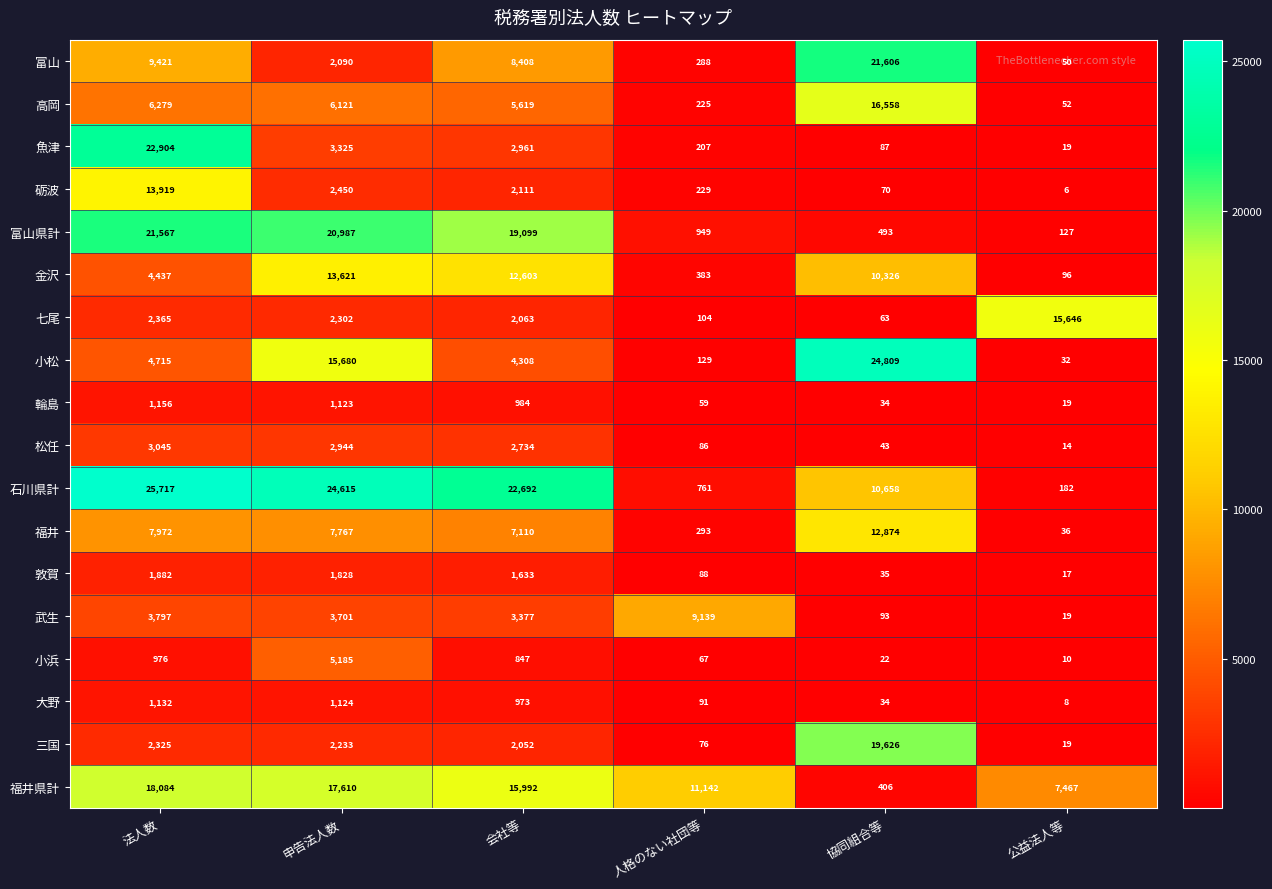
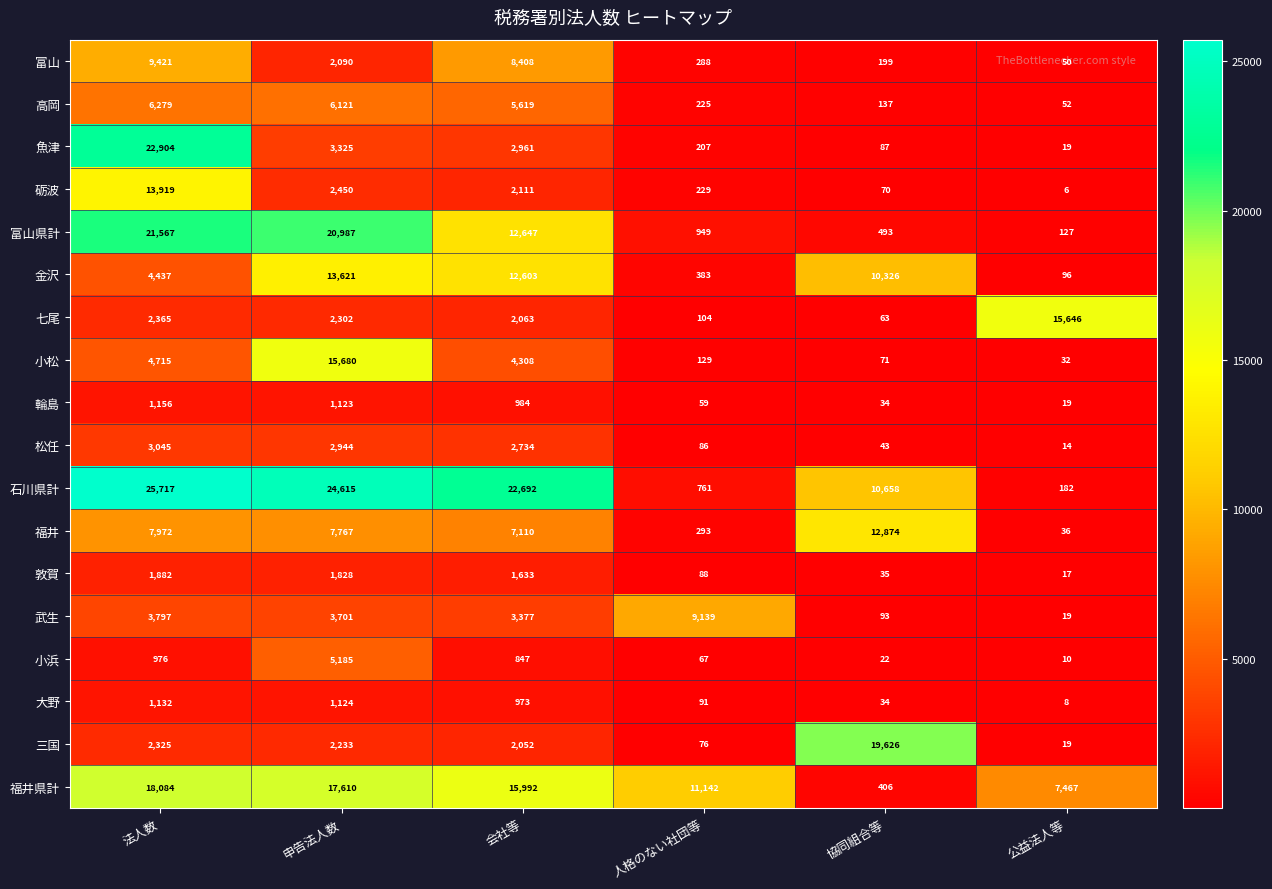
富山, 協同組合等: 21,606 -> 199
高岡, 協同組合等: 16,558 -> 137
富山県計, 会社等: 19,099 -> 12,647
小松, 協同組合等: 24,809 -> 71
